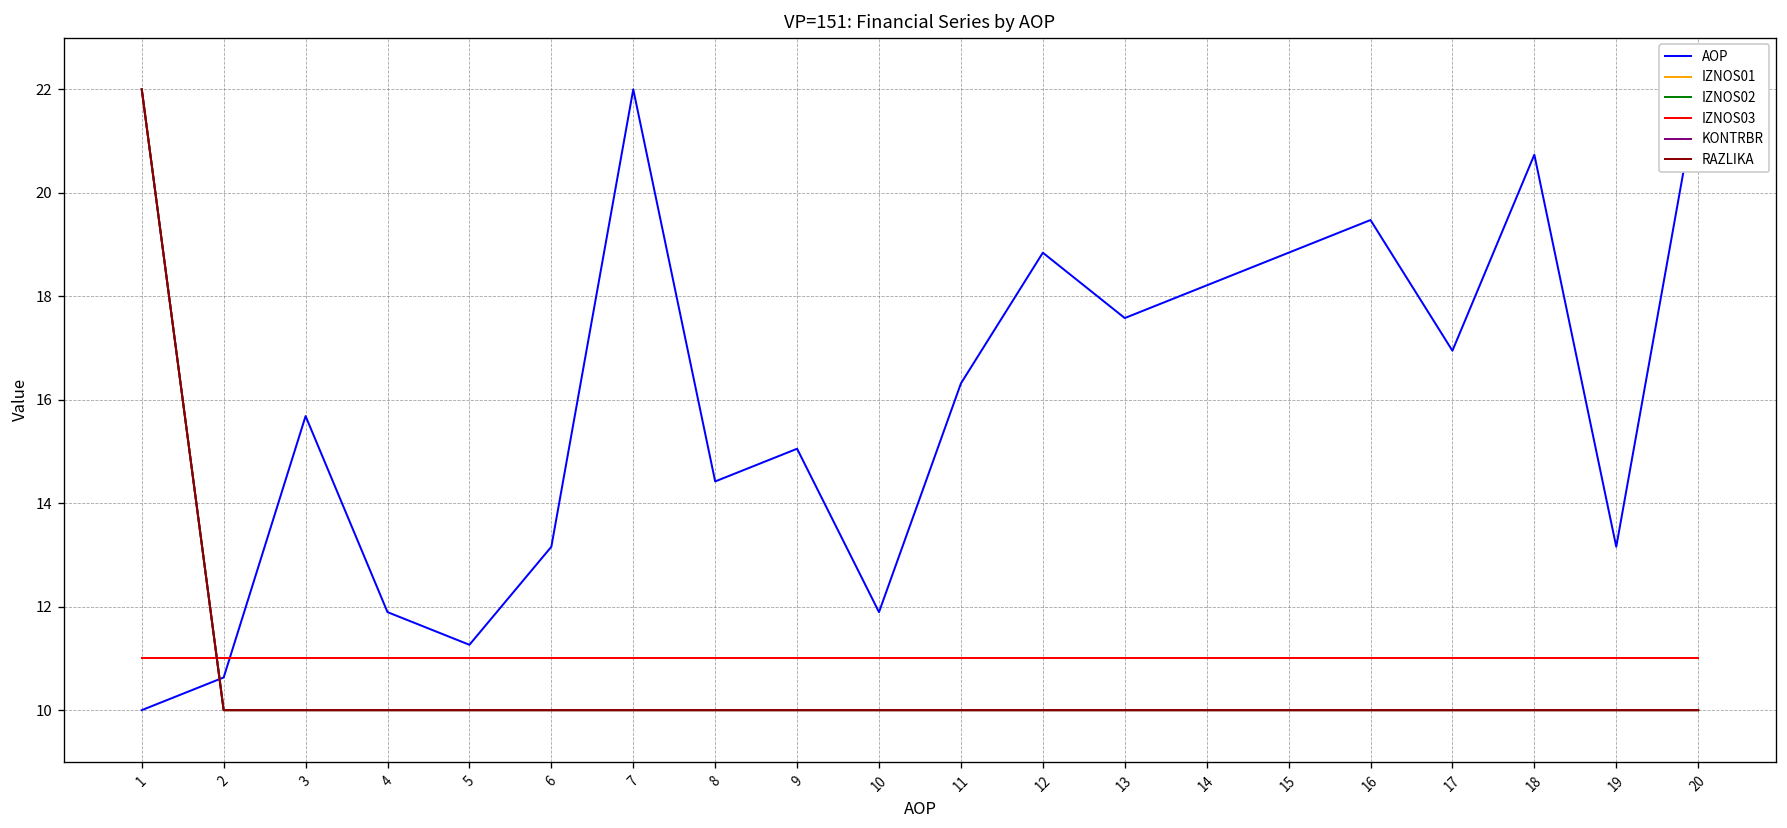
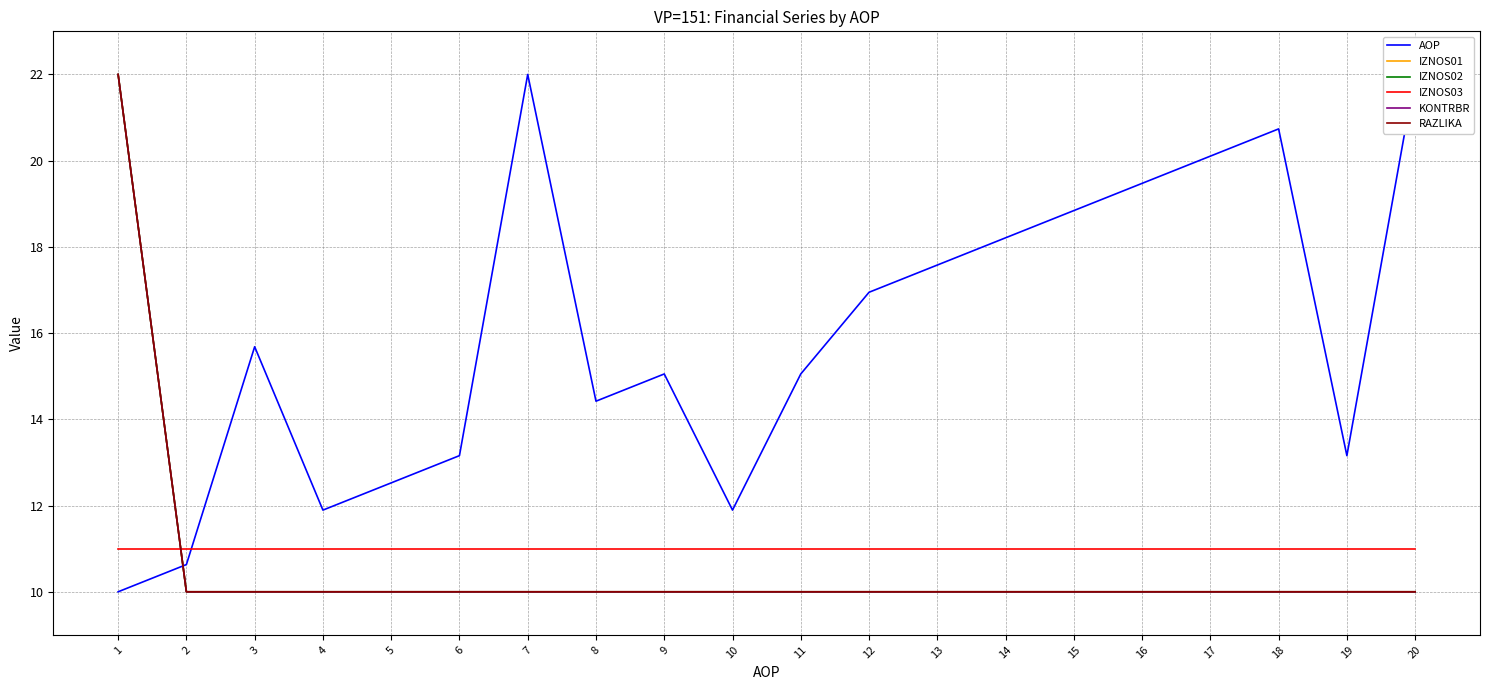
AOP, 5: 11.3 -> 12.5
AOP, 11: 16.3 -> 15.1
AOP, 12: 18.8 -> 16.9
AOP, 17: 16.9 -> 20.1
